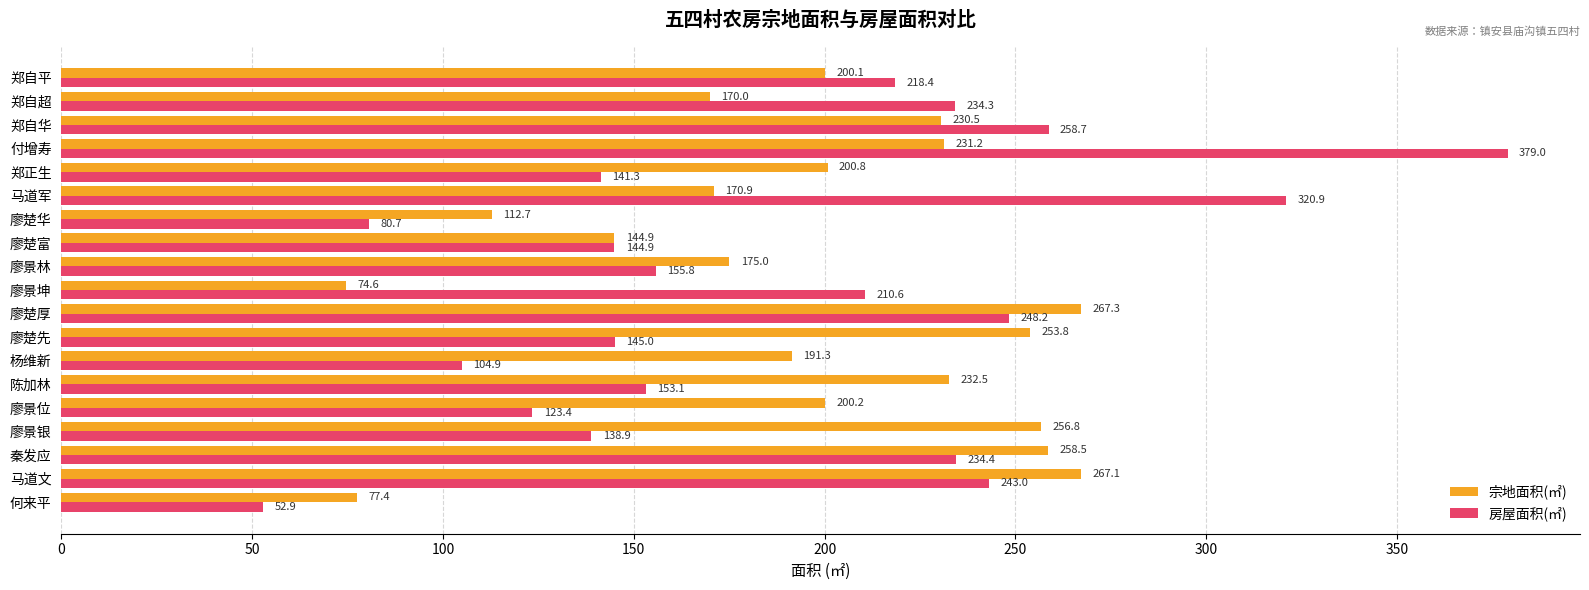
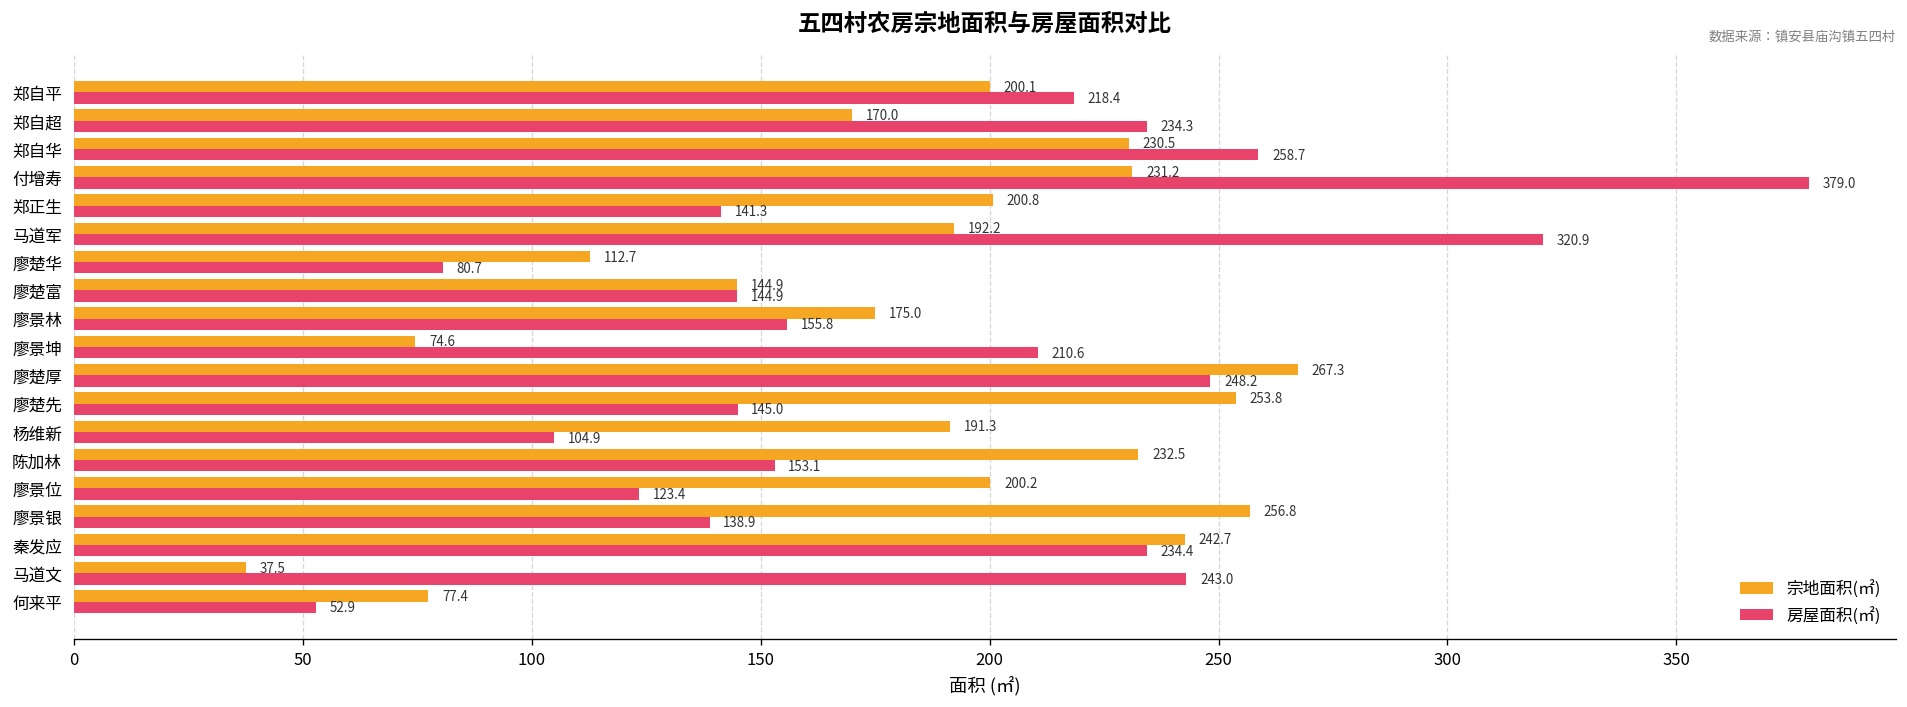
宗地面积(㎡), 马道军: 170.9 -> 192.2
宗地面积(㎡), 秦发应: 258.5 -> 242.7
宗地面积(㎡), 马道文: 267.1 -> 37.5
